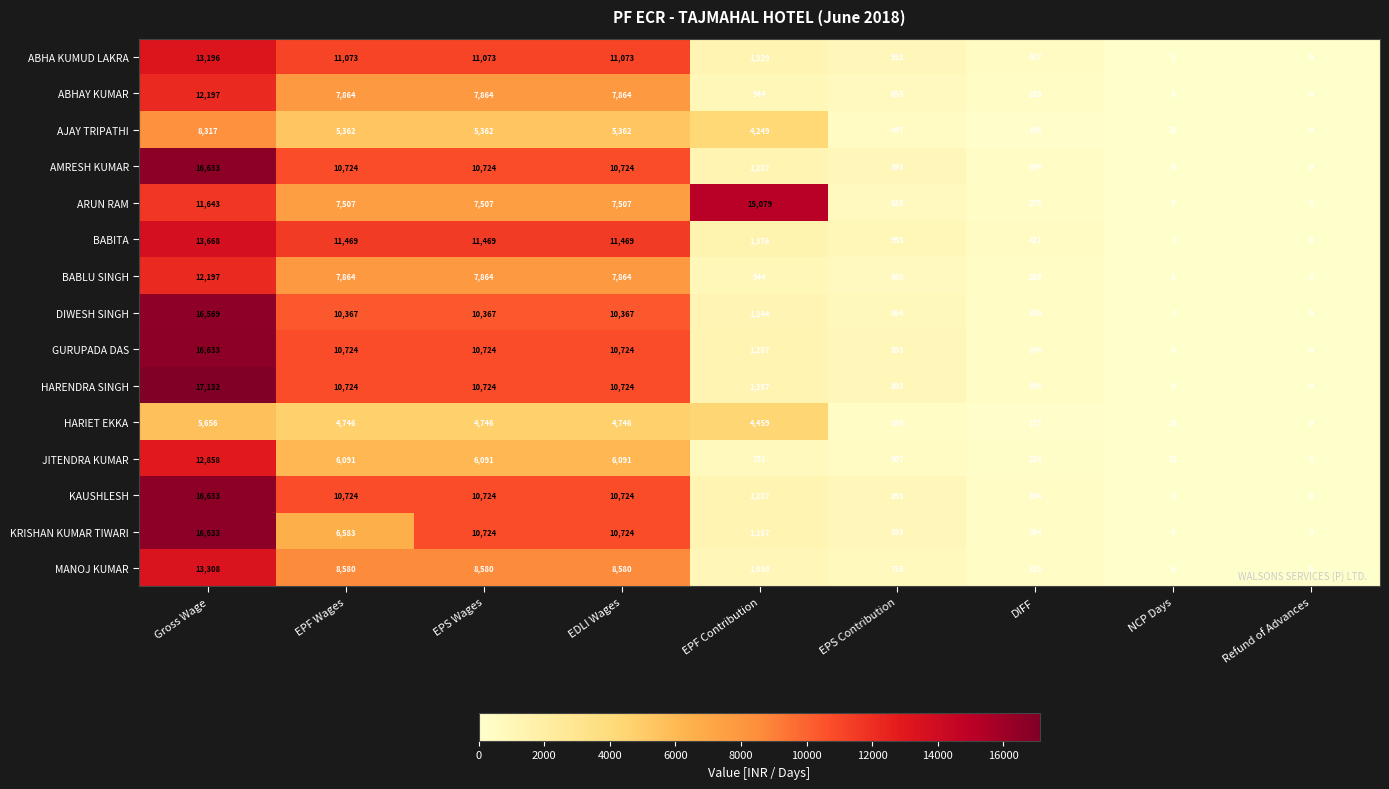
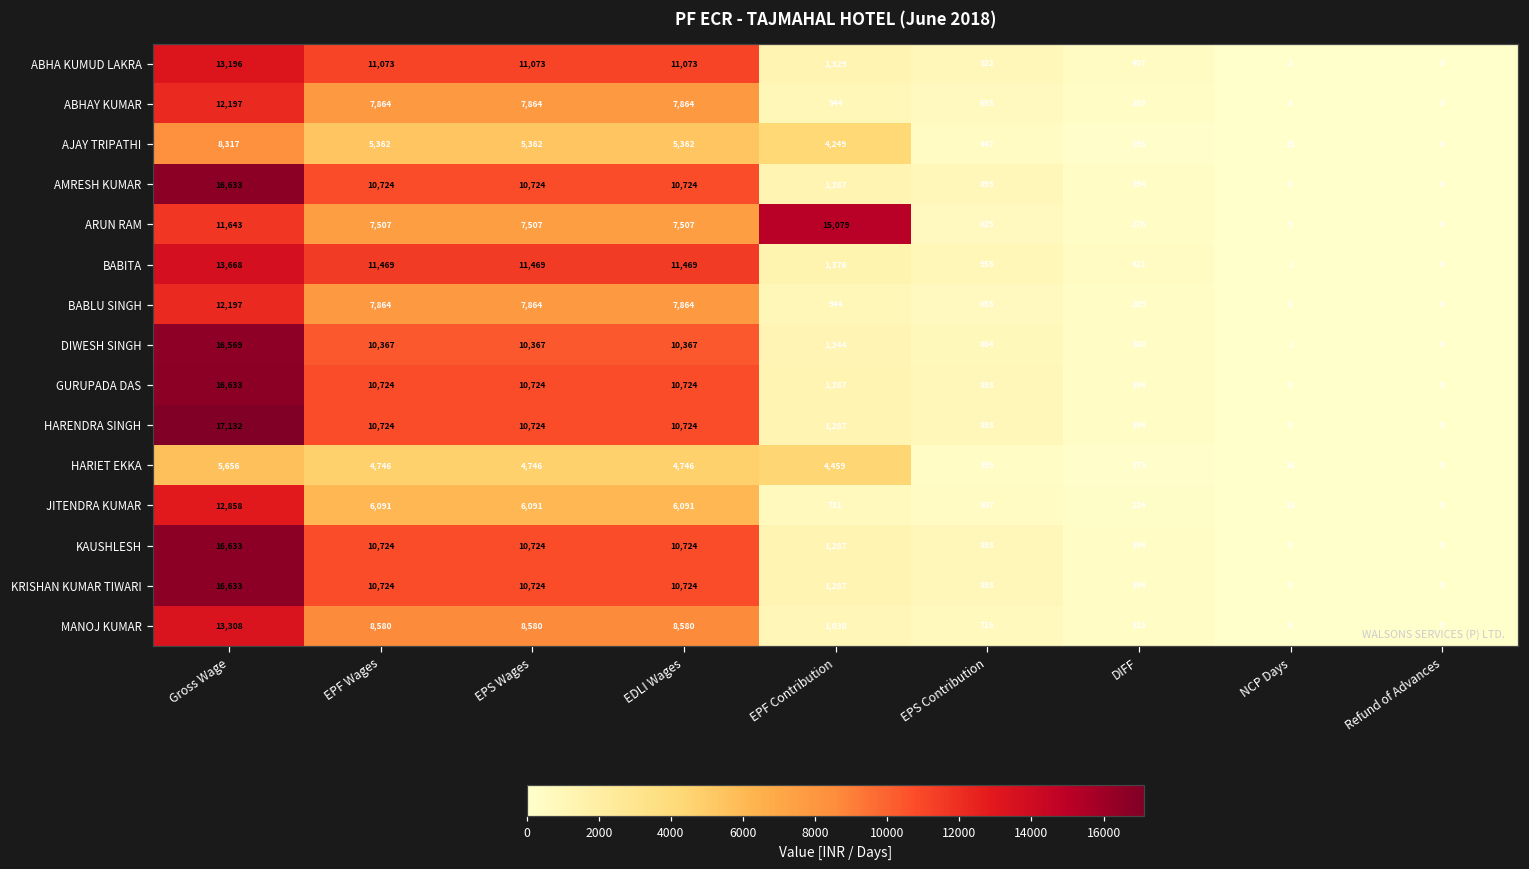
KRISHAN KUMAR TIWARI, EPF Wages: 6,583 -> 10,724
